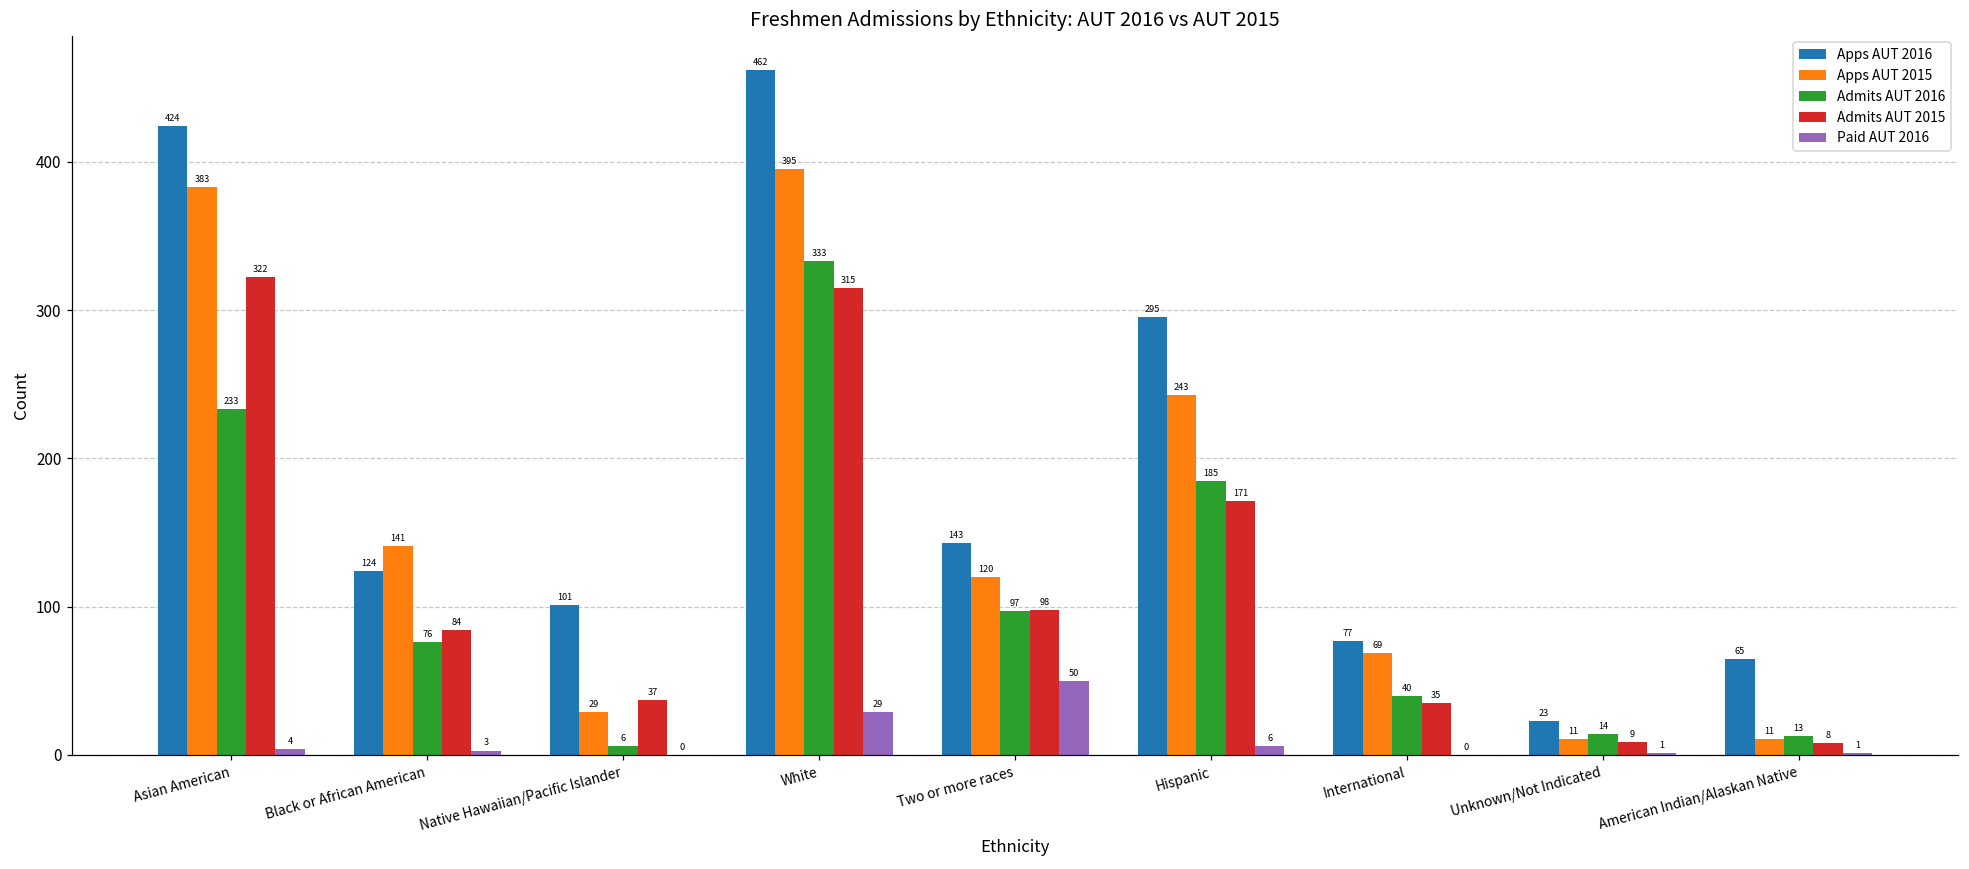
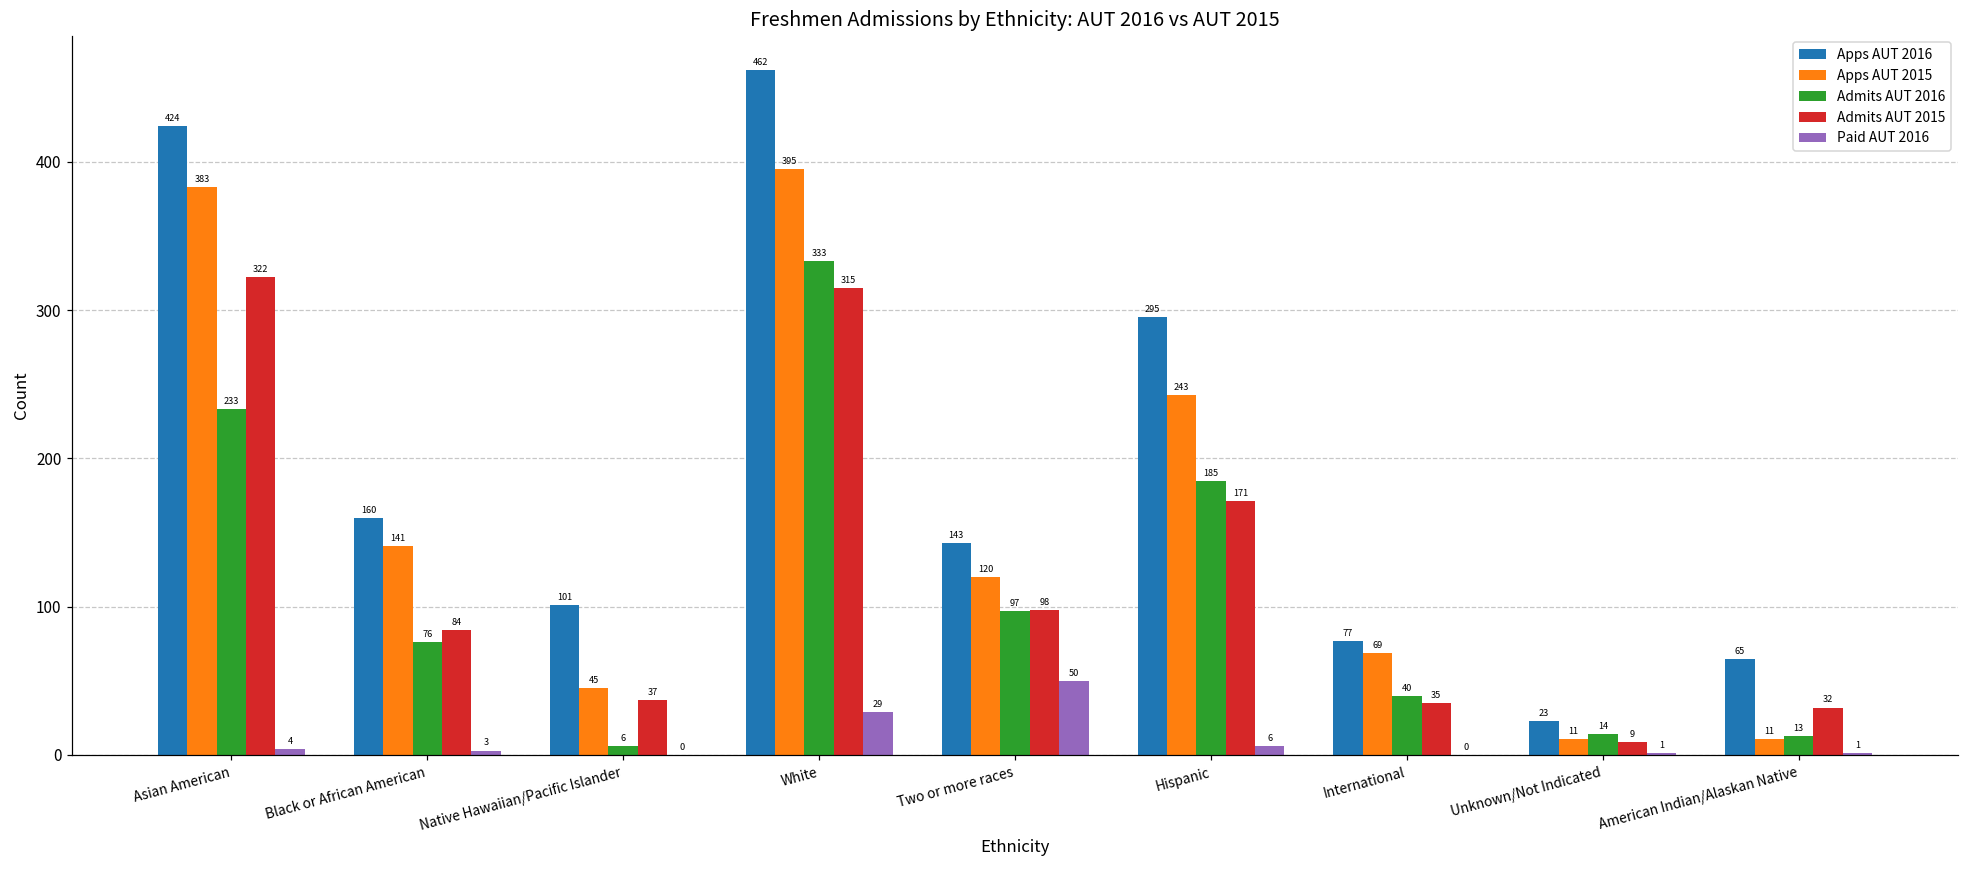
Apps AUT 2016, Black or African American: 124 -> 160
Apps AUT 2015, Native Hawaiian/Pacific Islander: 29 -> 45
Admits AUT 2015, American Indian/Alaskan Native: 8 -> 32
